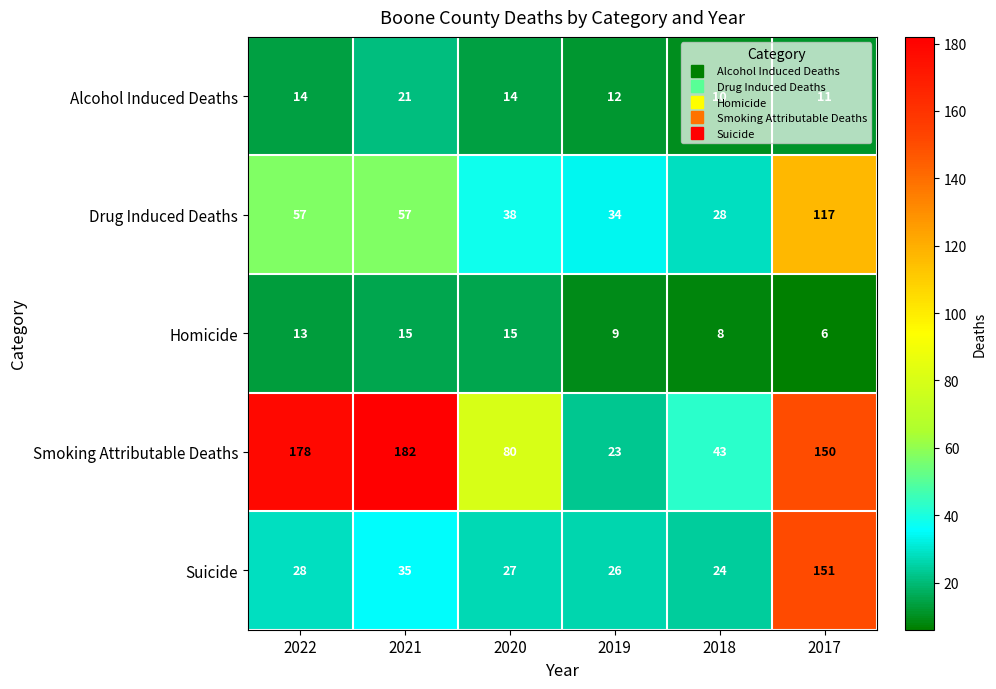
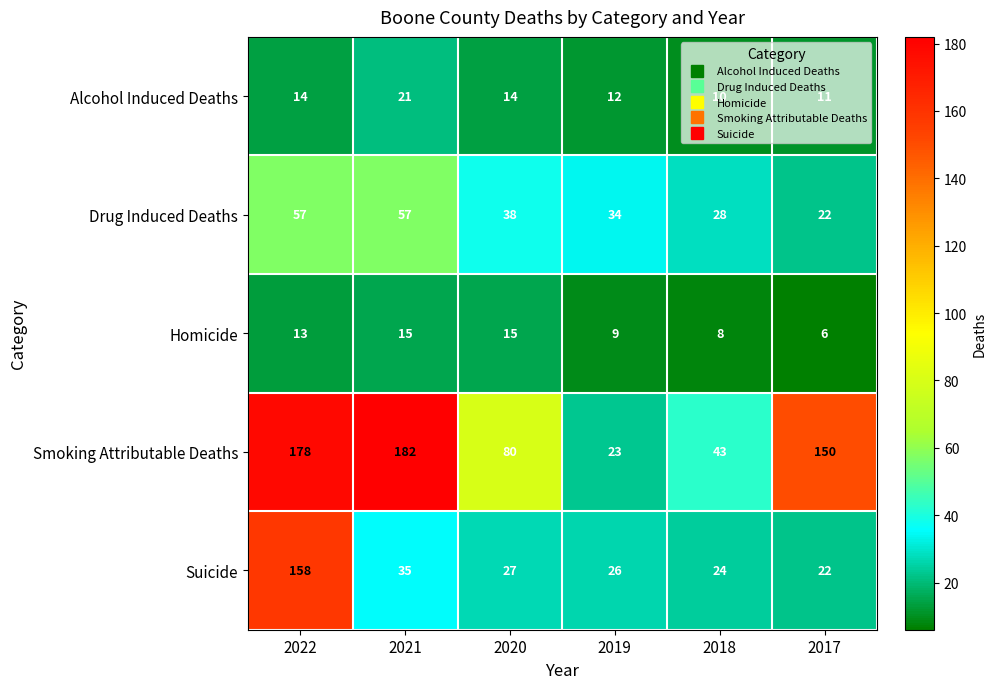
Drug Induced Deaths, 2017: 117 -> 22
Suicide, 2022: 28 -> 158
Suicide, 2017: 151 -> 22
